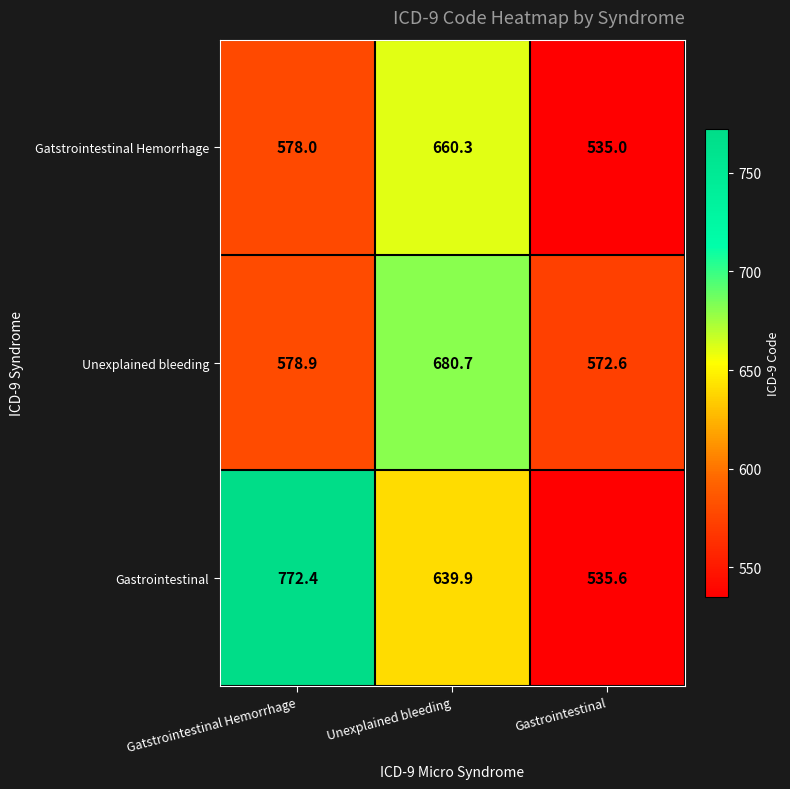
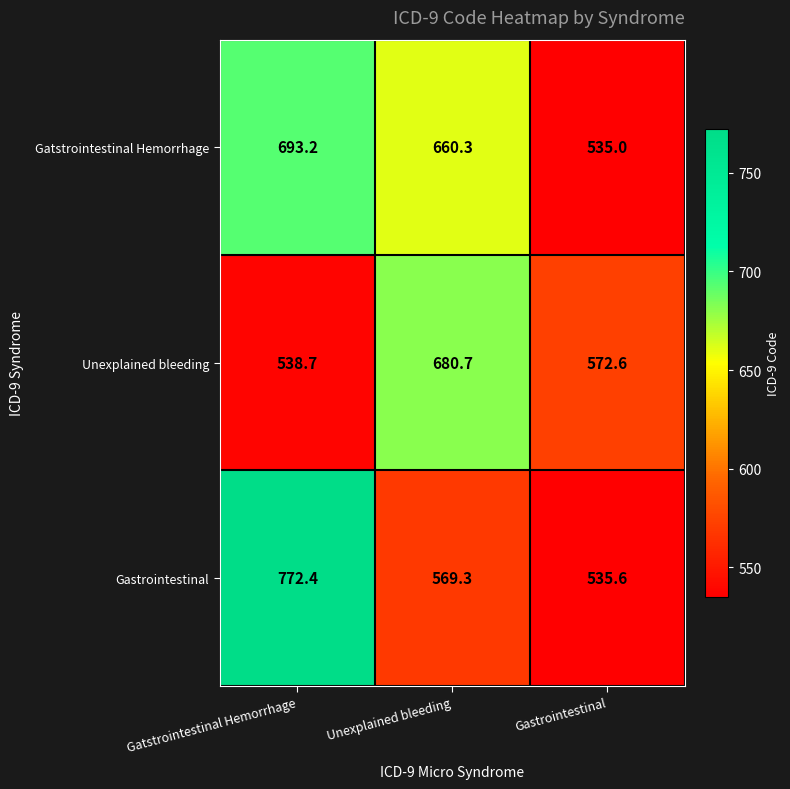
Gatstrointestinal Hemorrhage, Gatstrointestinal Hemorrhage: 578.0 -> 693.2
Unexplained bleeding, Gatstrointestinal Hemorrhage: 578.9 -> 538.7
Gastrointestinal, Unexplained bleeding: 639.9 -> 569.3
